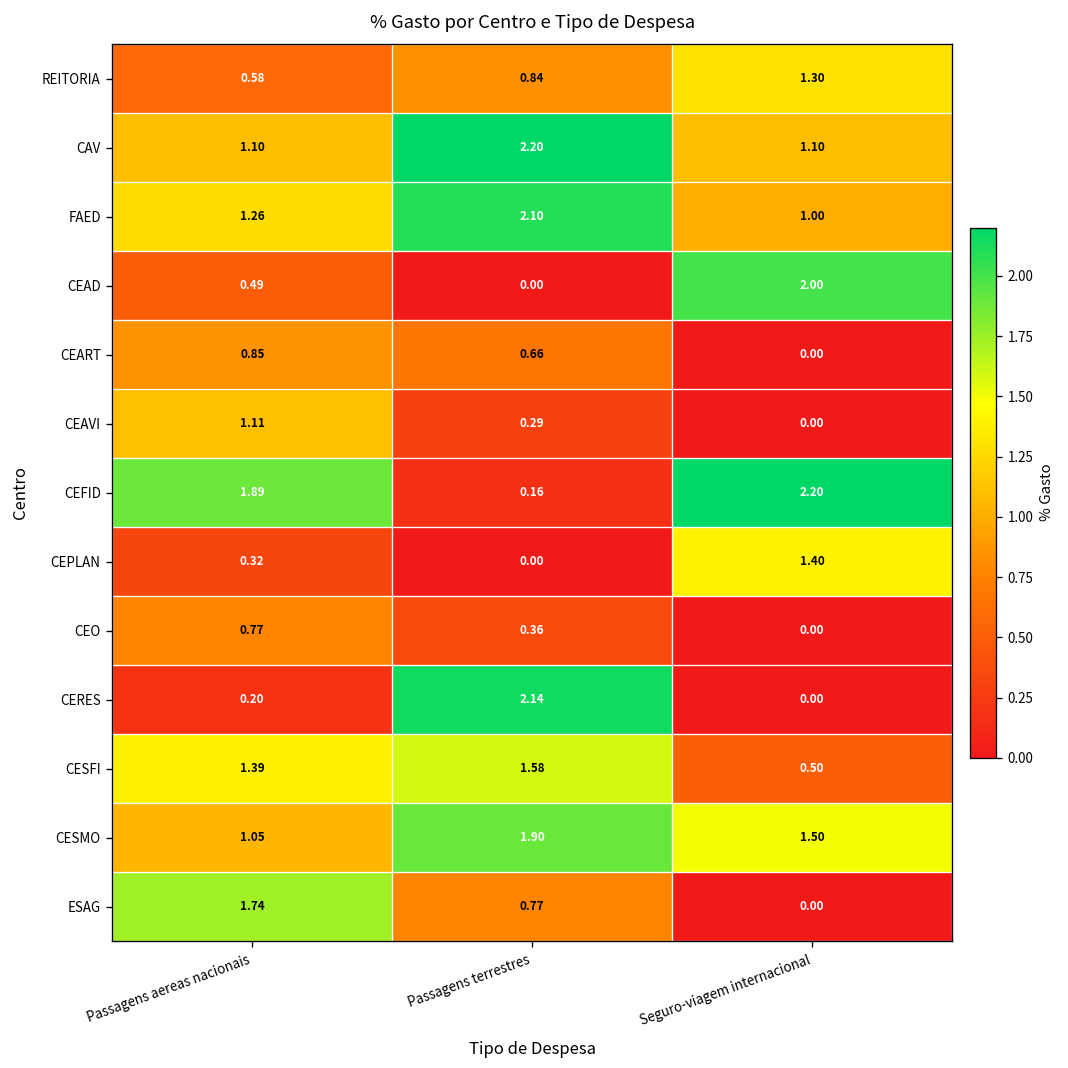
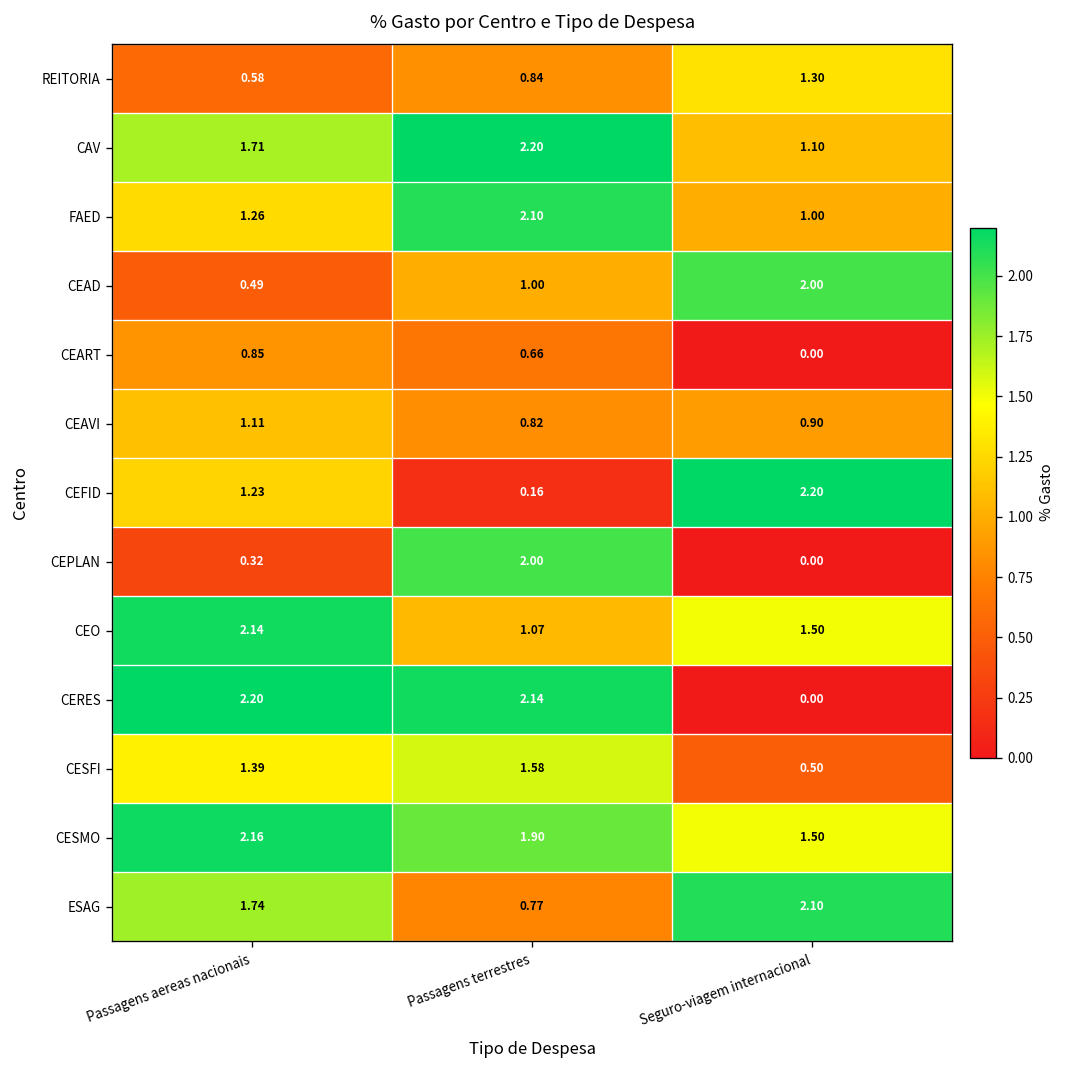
CAV, Passagens aereas nacionais: 1.10 -> 1.71
CEAD, Passagens terrestres: 0.00 -> 1.00
CEAVI, Passagens terrestres: 0.29 -> 0.82
CEAVI, Seguro-viagem internacional: 0.00 -> 0.90
CEFID, Passagens aereas nacionais: 1.89 -> 1.23
CEPLAN, Passagens terrestres: 0.00 -> 2.00
CEPLAN, Seguro-viagem internacional: 1.40 -> 0.00
CEO, Passagens aereas nacionais: 0.77 -> 2.14
CEO, Passagens terrestres: 0.36 -> 1.07
CEO, Seguro-viagem internacional: 0.00 -> 1.50
CERES, Passagens aereas nacionais: 0.20 -> 2.20
CESMO, Passagens aereas nacionais: 1.05 -> 2.16
ESAG, Seguro-viagem internacional: 0.00 -> 2.10
